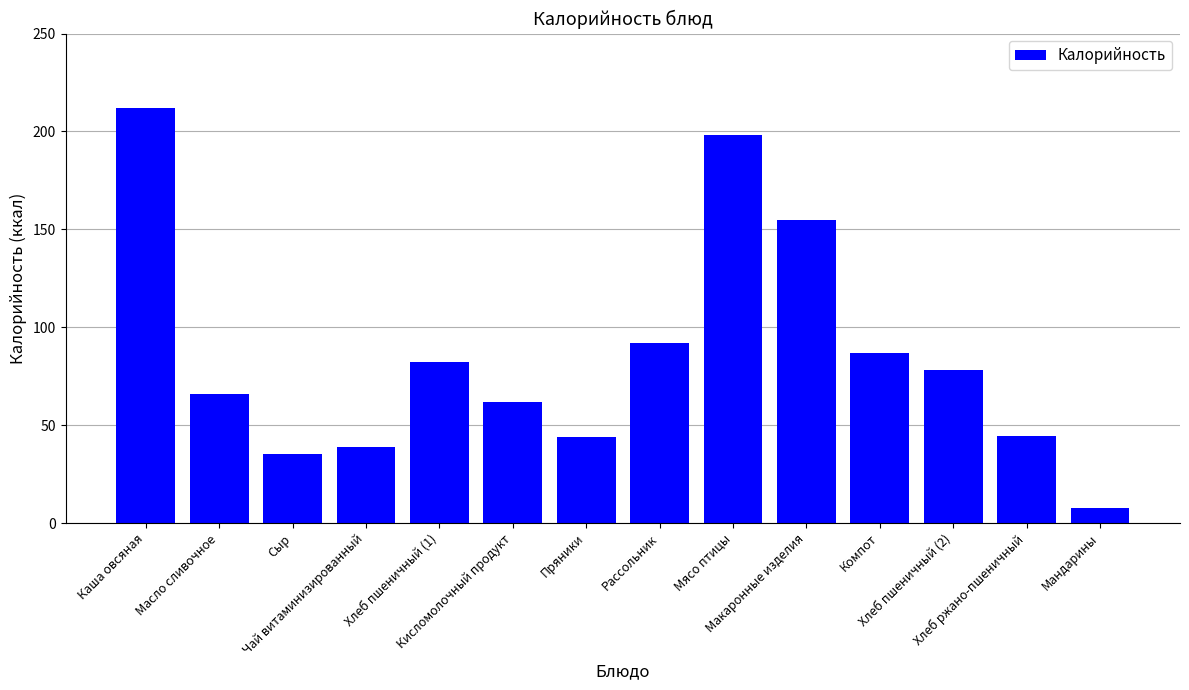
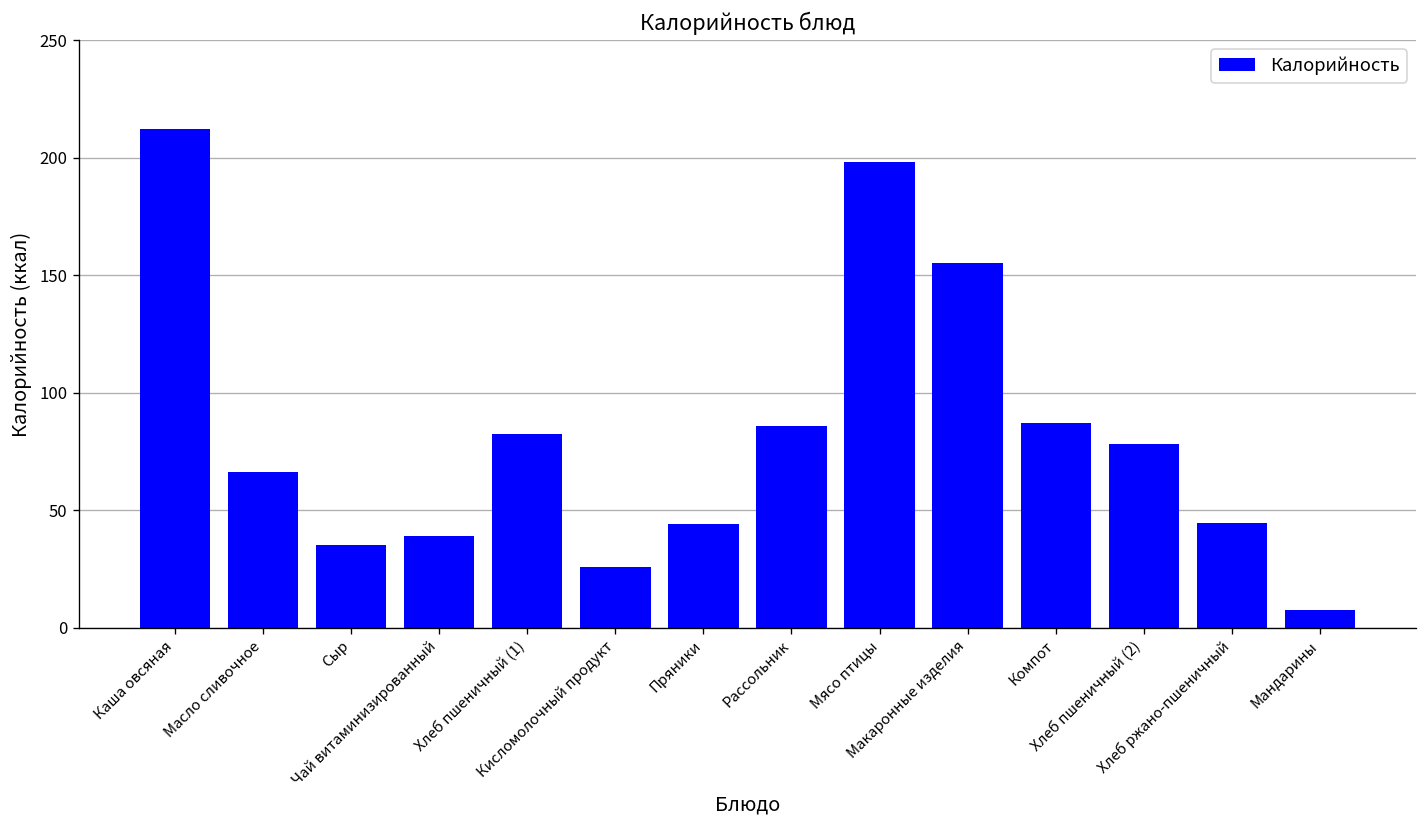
Кисломолочный продукт: 62 -> 26
Рассольник: 92 -> 86
